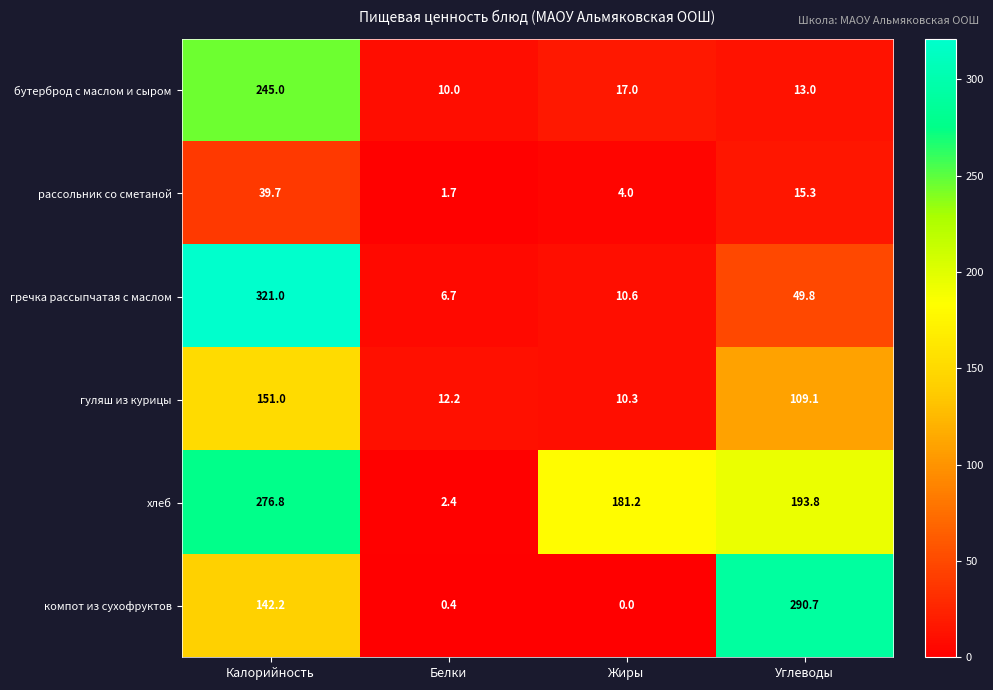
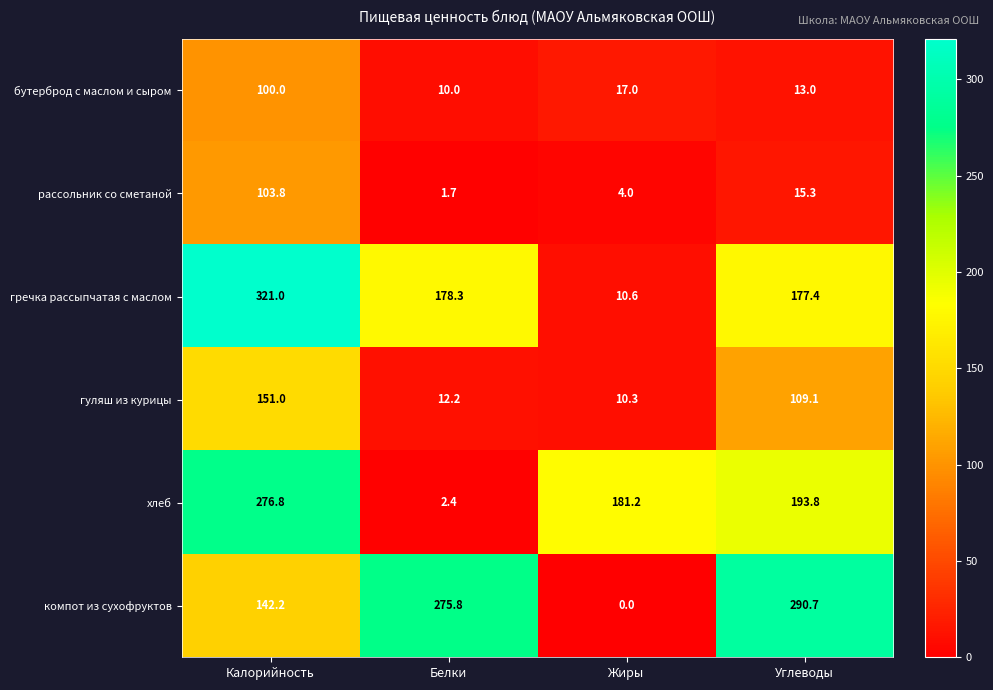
бутерброд с маслом и сыром, Калорийность: 245.0 -> 100.0
рассольник со сметаной, Калорийность: 39.7 -> 103.8
гречка рассыпчатая с маслом, Белки: 6.7 -> 178.3
гречка рассыпчатая с маслом, Углеводы: 49.8 -> 177.4
компот из сухофруктов, Белки: 0.4 -> 275.8
